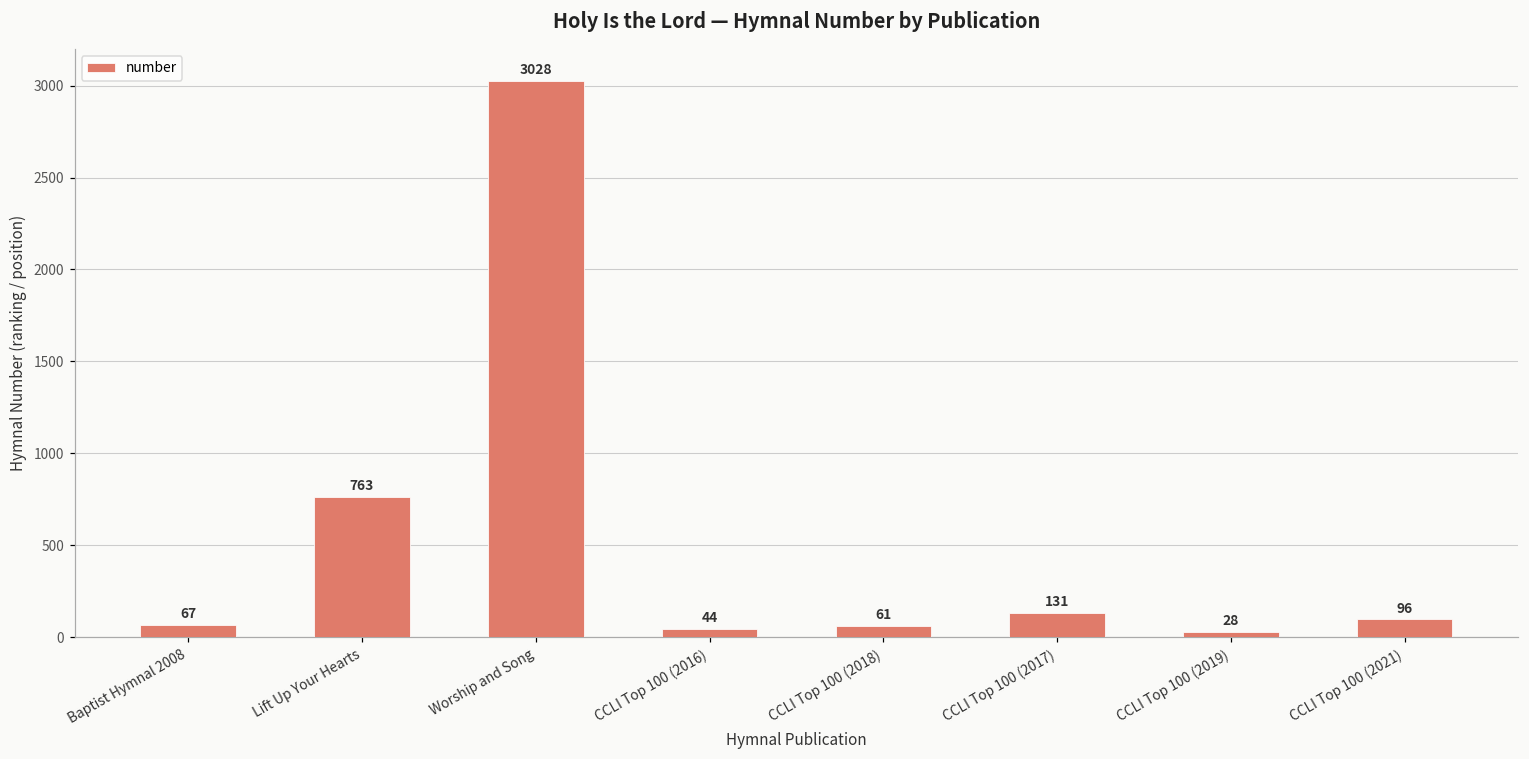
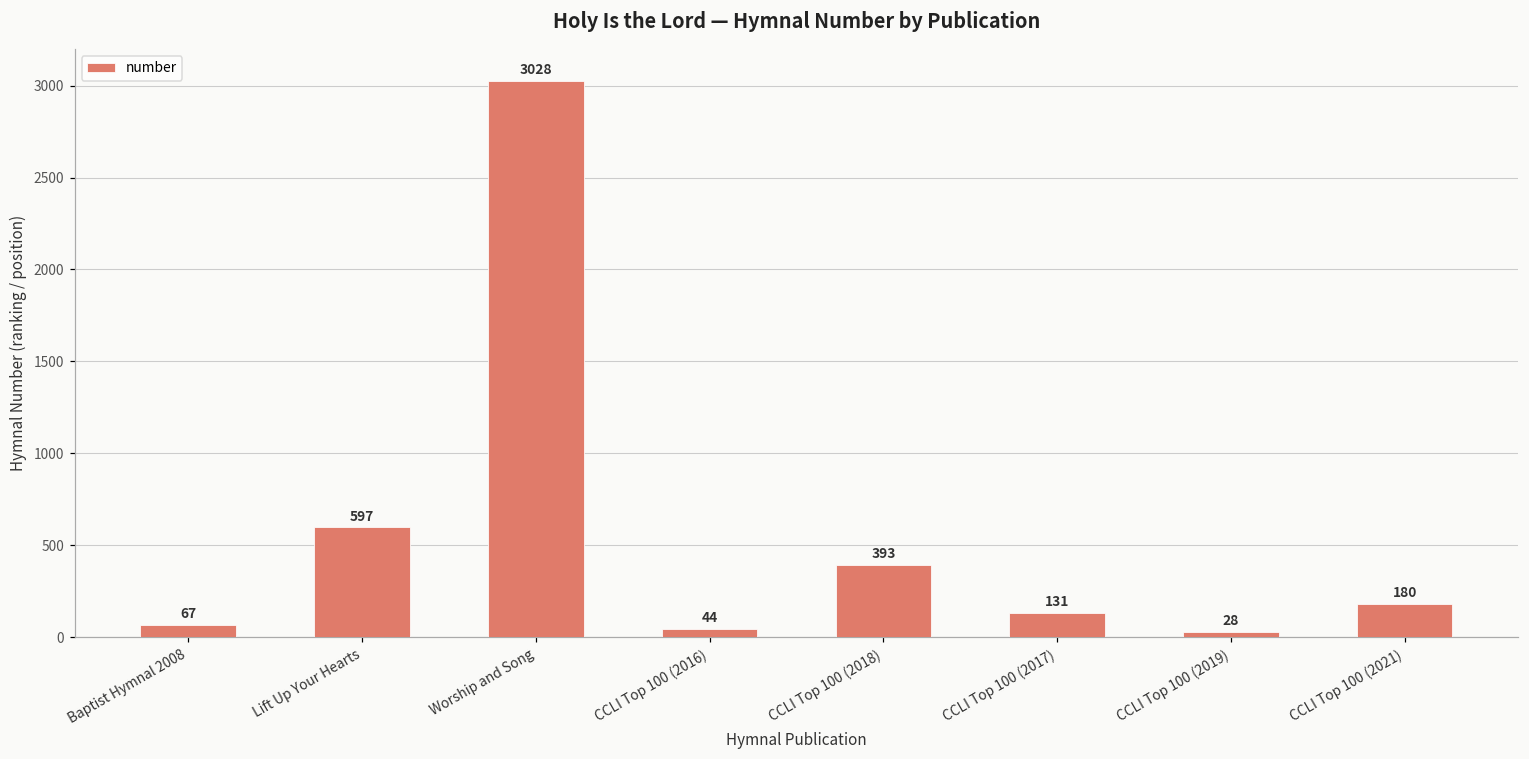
Lift Up Your Hearts: 763 -> 597
CCLI Top 100 (2018): 61 -> 393
CCLI Top 100 (2021): 96 -> 180
